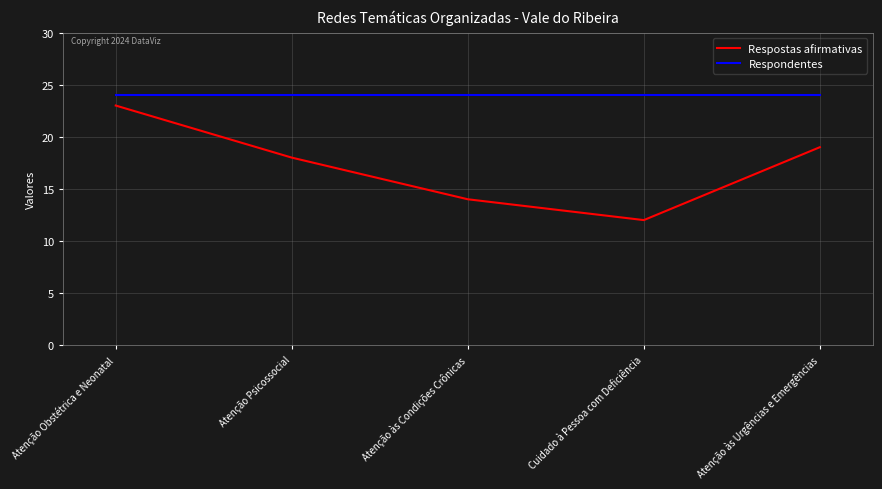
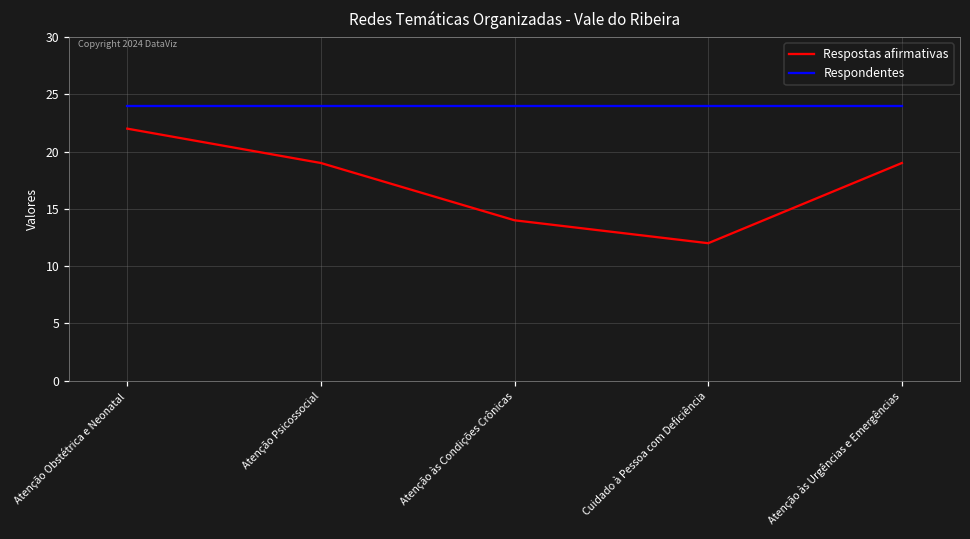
Respostas afirmativas, Atenção Obstétrica e Neonatal: 23 -> 22
Respostas afirmativas, Atenção Psicossocial: 18 -> 19
